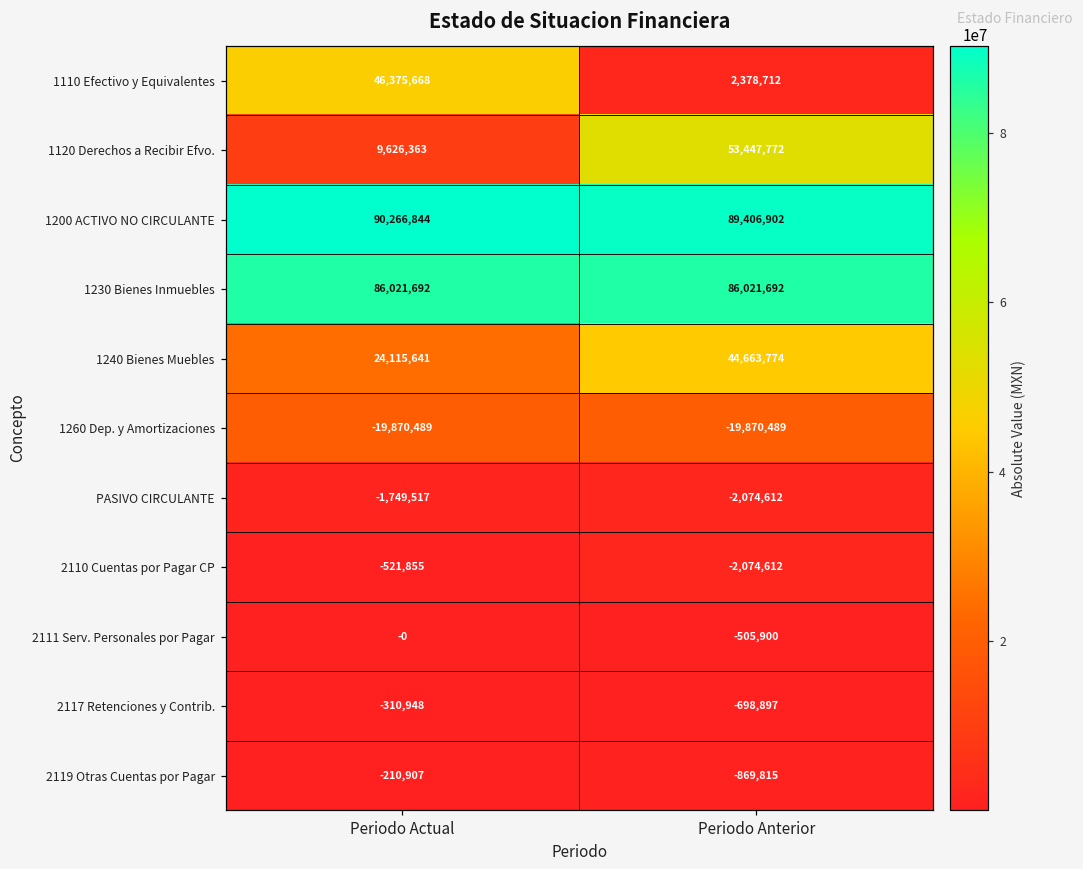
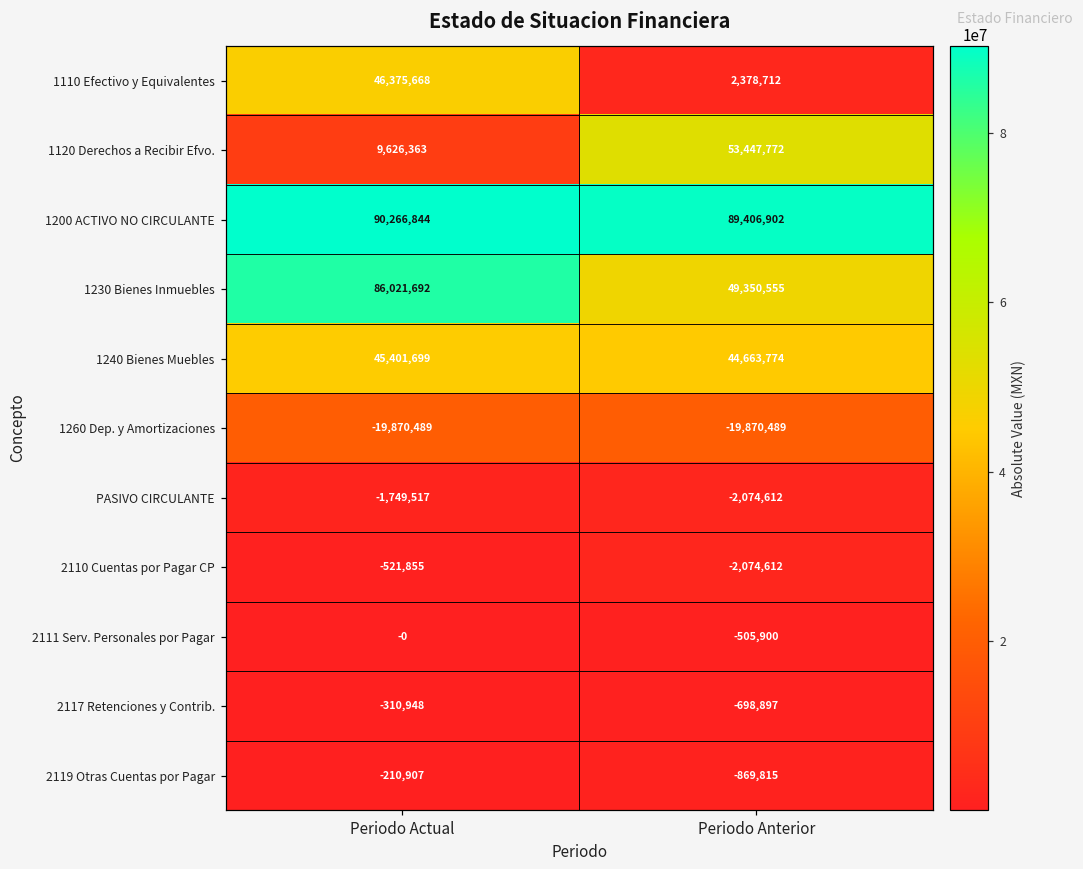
1230 Bienes Inmuebles, Periodo Anterior: 86,021,692 -> 49,350,555
1240 Bienes Muebles, Periodo Actual: 24,115,641 -> 45,401,699
